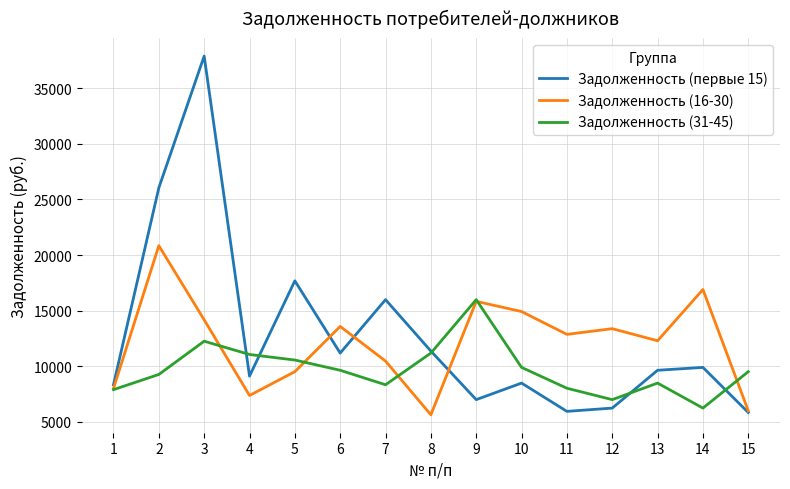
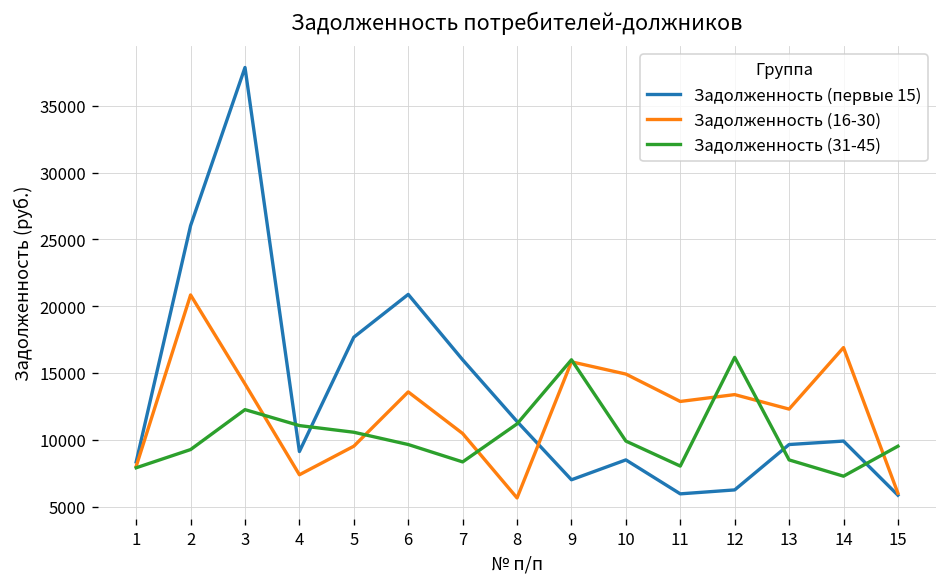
Задолженность (первые 15), 6: 11200 -> 20900
Задолженность (31-45), 12: 7000 -> 16200
Задолженность (31-45), 14: 6200 -> 7300
